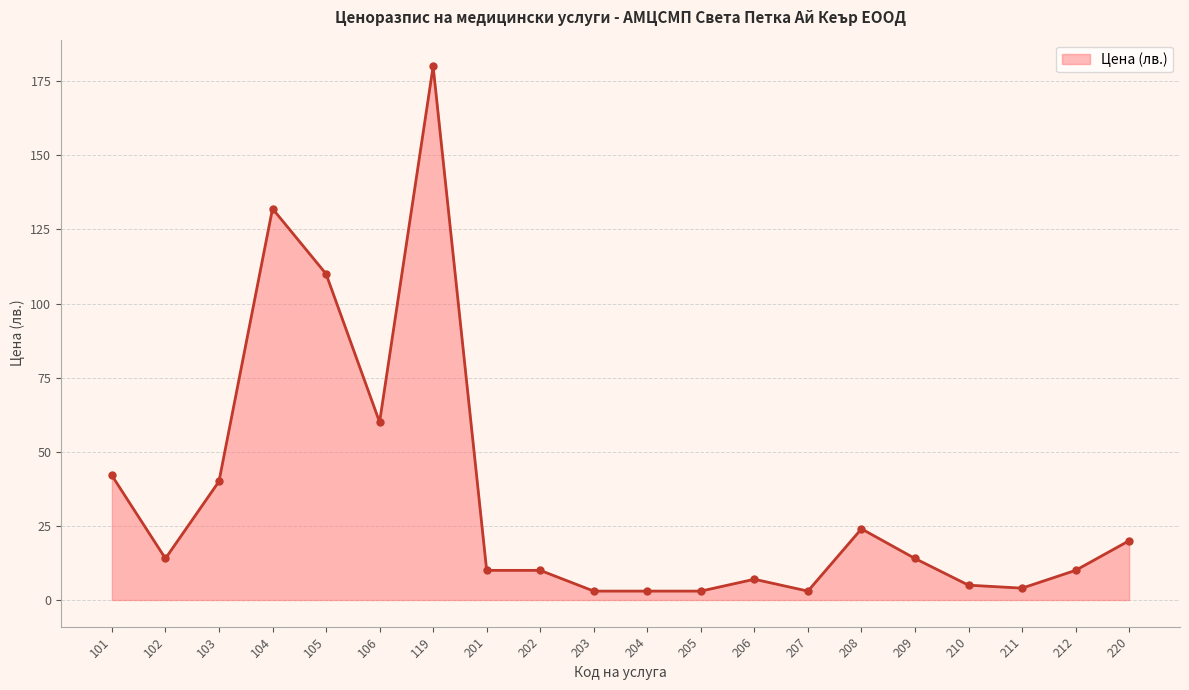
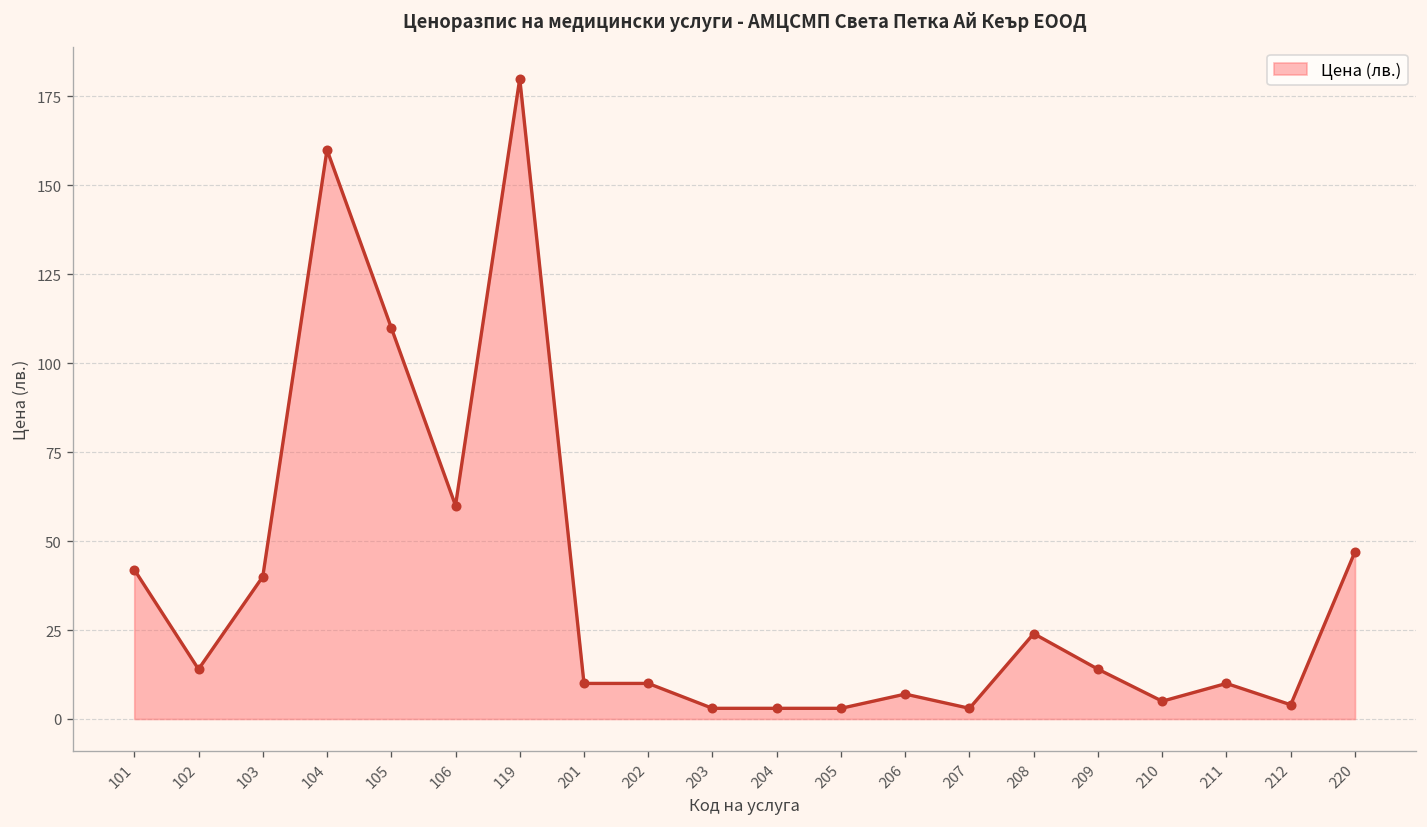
104: 132 -> 160
211: 4 -> 10
212: 10 -> 4
220: 20 -> 47
